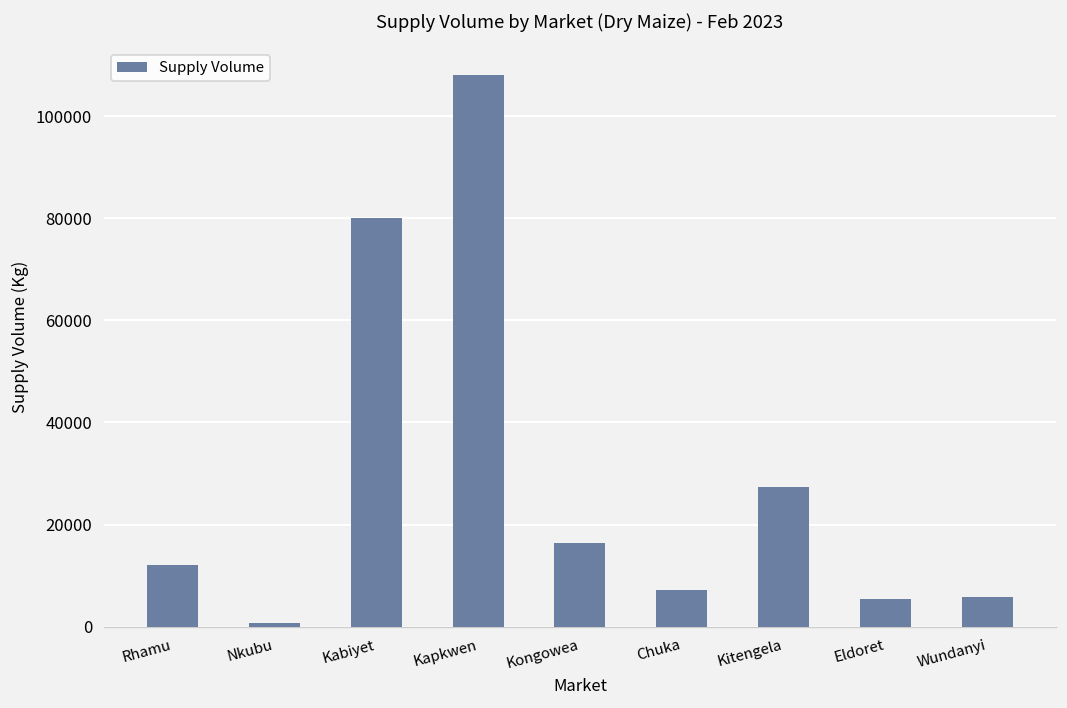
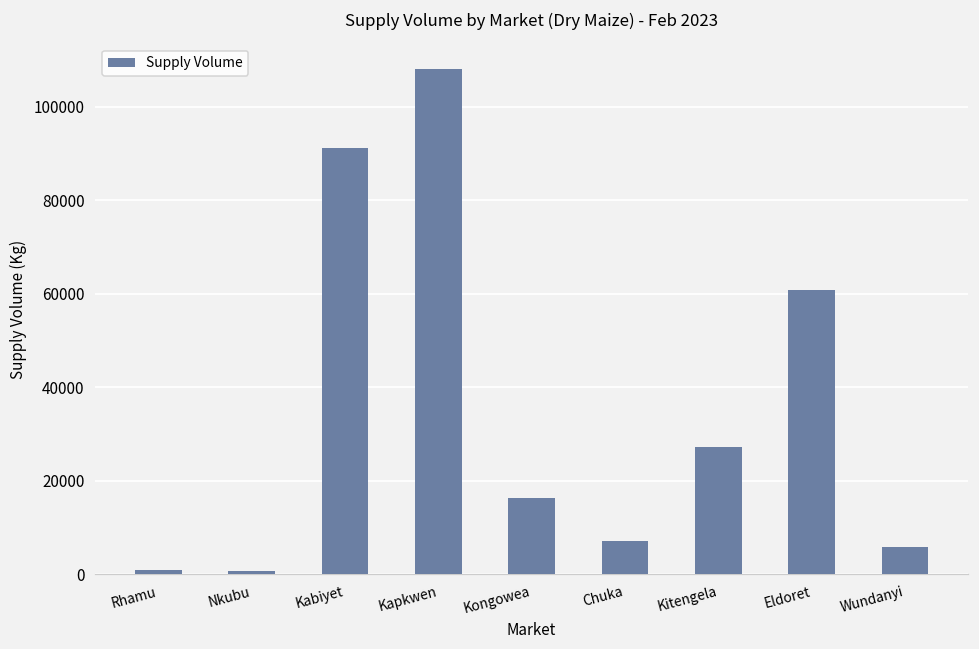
Rhamu: 12000 -> 1000
Kabiyet: 80000 -> 91000
Eldoret: 5000 -> 61000
